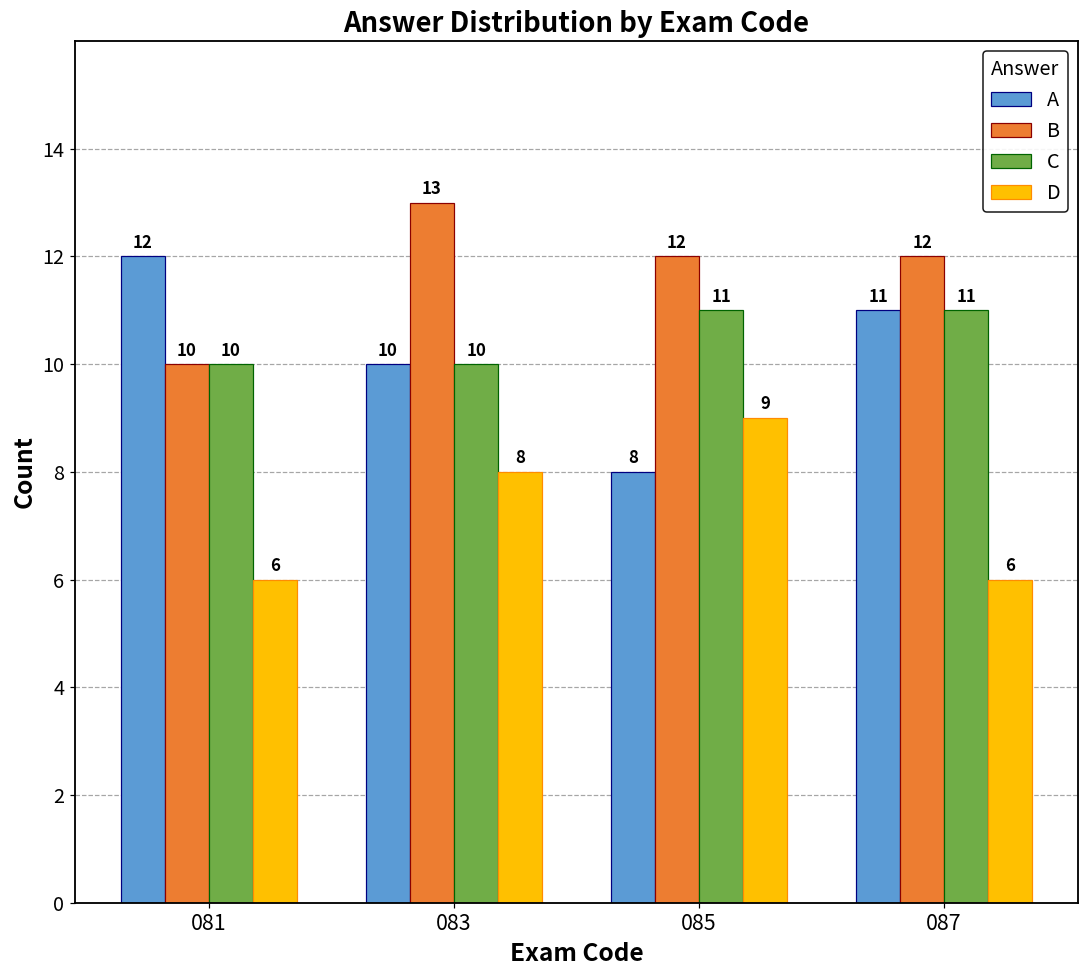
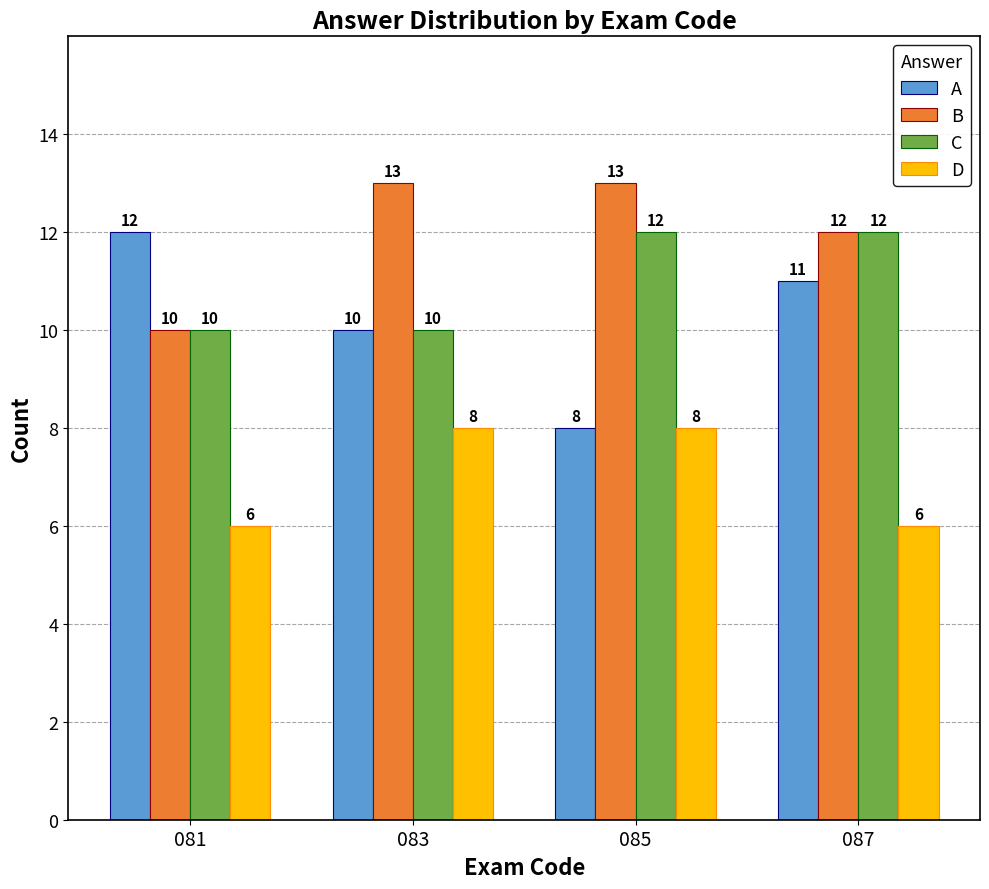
B, 085: 12 -> 13
C, 085: 11 -> 12
D, 085: 9 -> 8
C, 087: 11 -> 12
